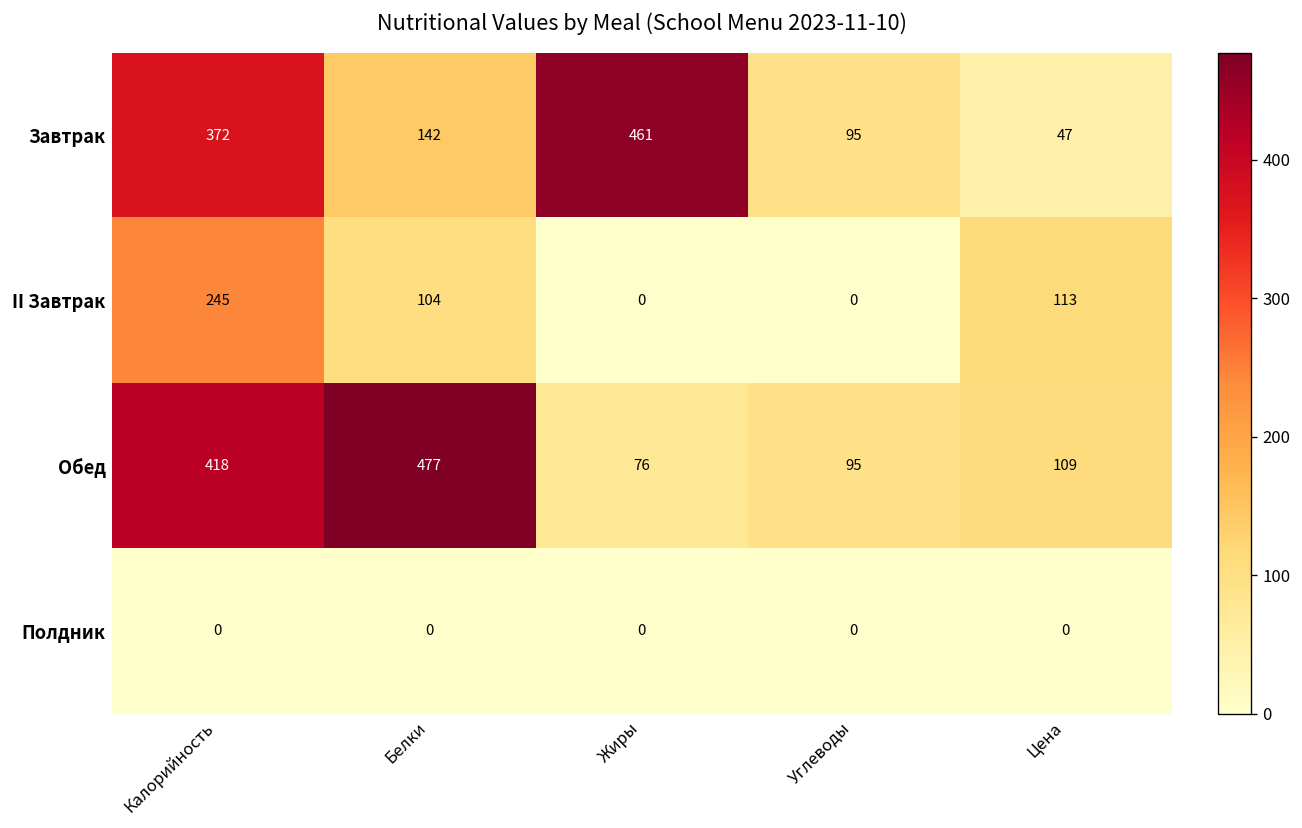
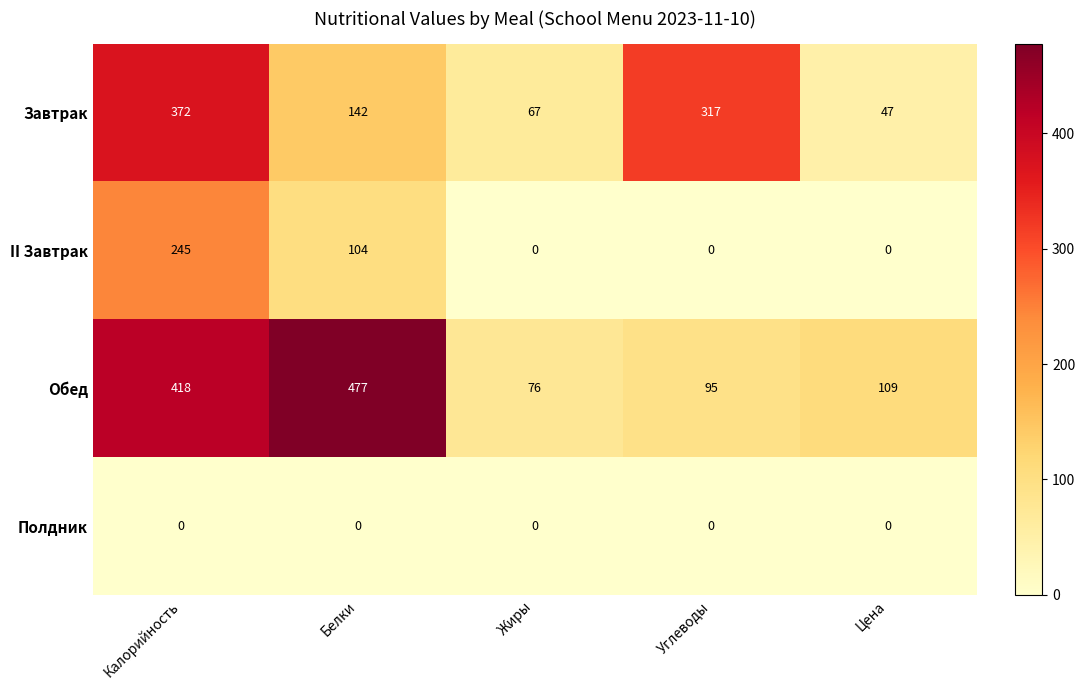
Завтрак, Жиры: 461 -> 67
Завтрак, Углеводы: 95 -> 317
II Завтрак, Цена: 113 -> 0
